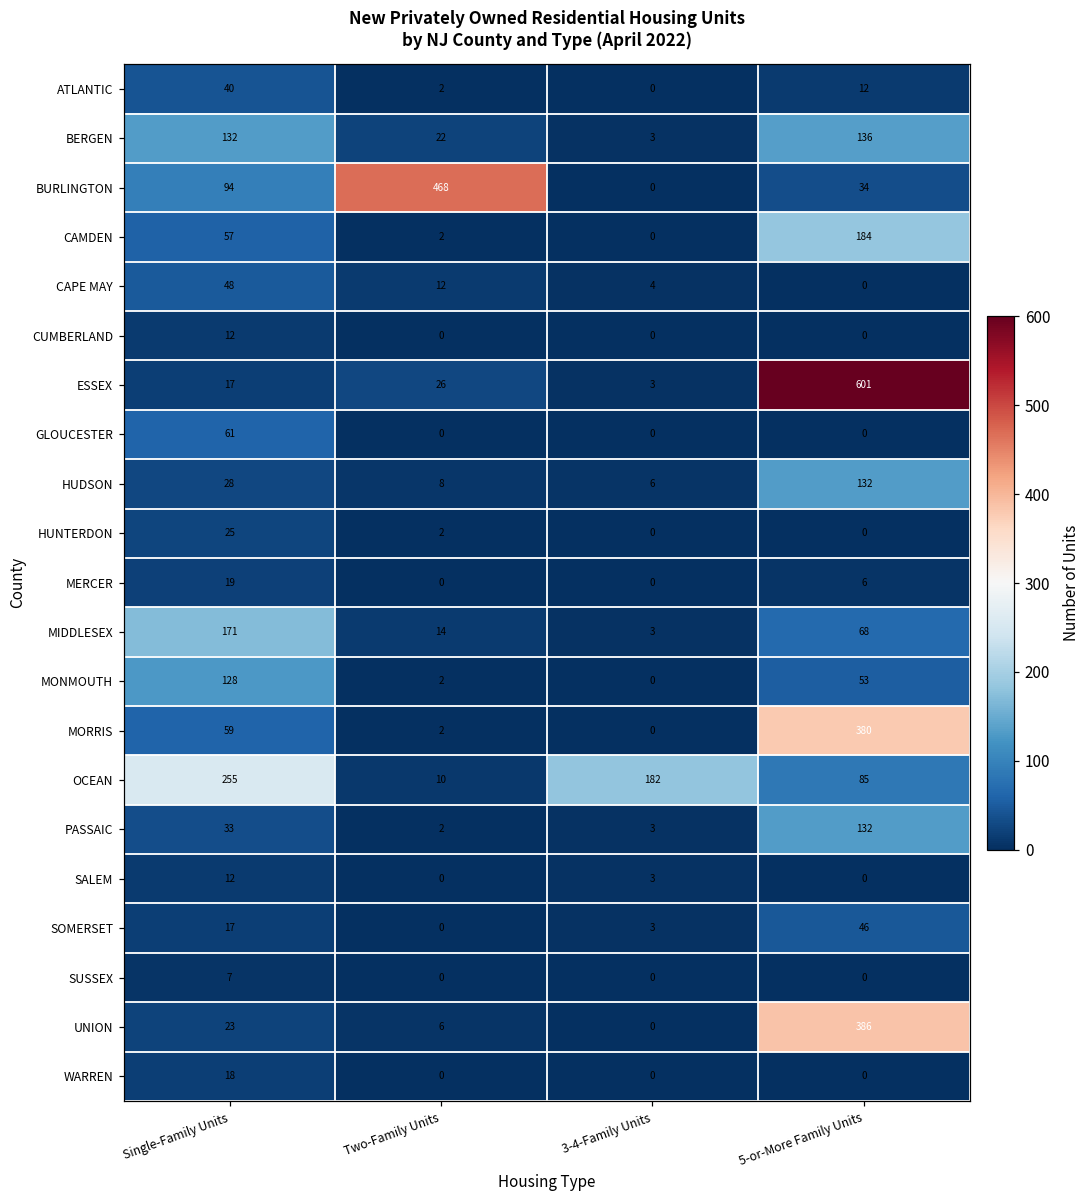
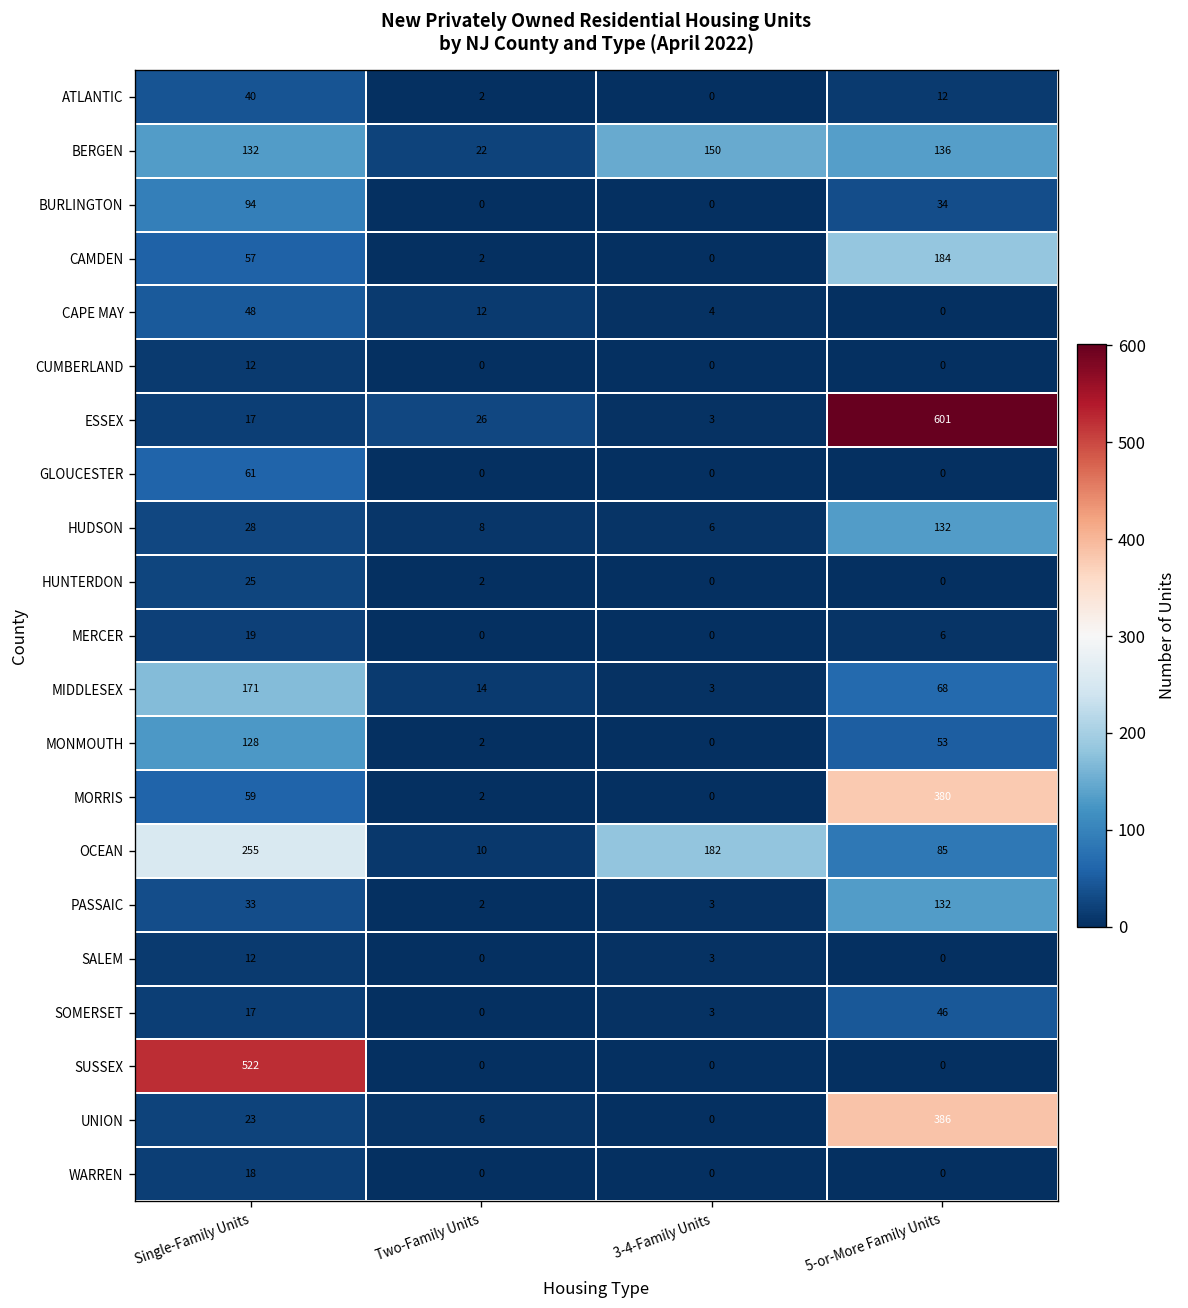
BERGEN, 3-4-Family Units: 3 -> 150
BURLINGTON, Two-Family Units: 468 -> 0
SUSSEX, Single-Family Units: 7 -> 522
